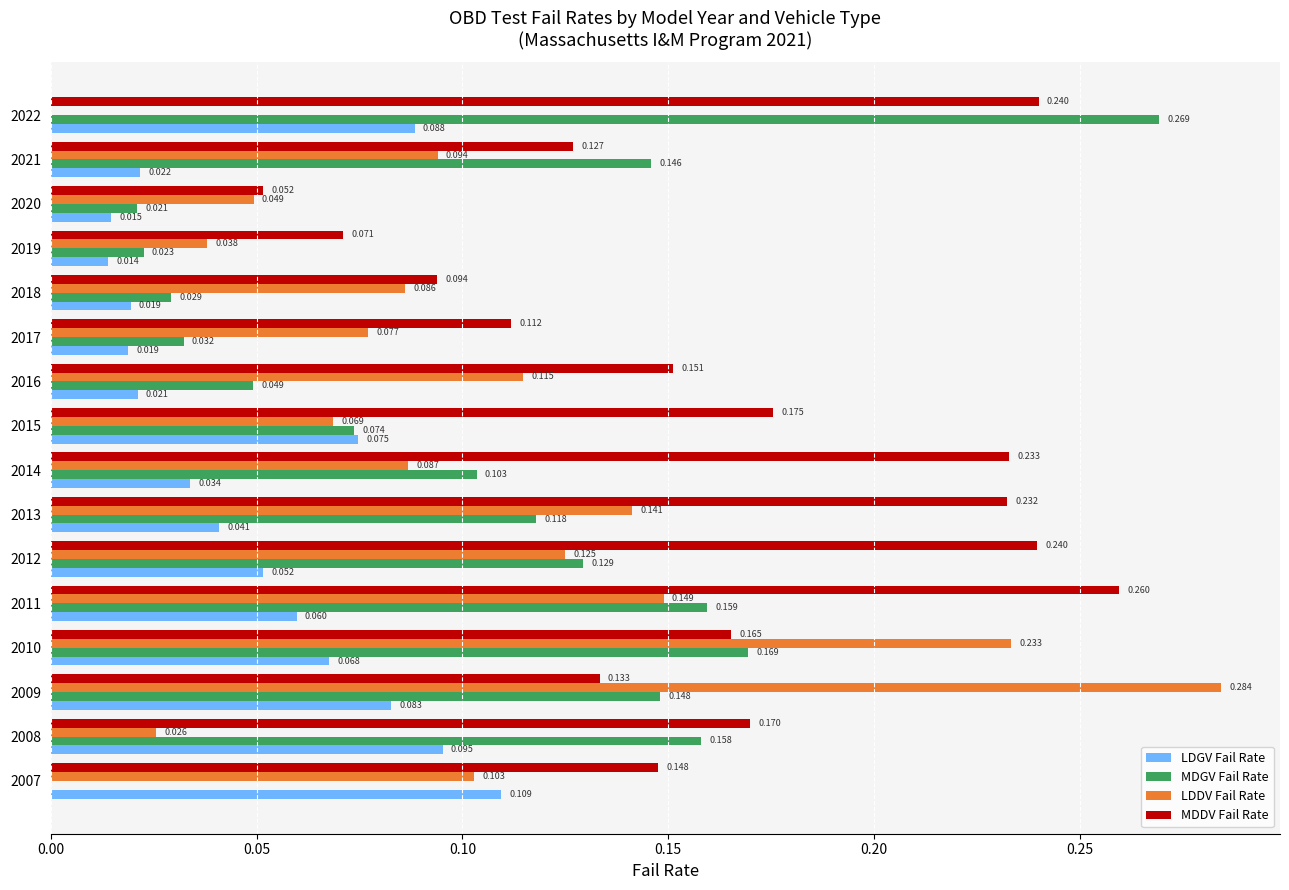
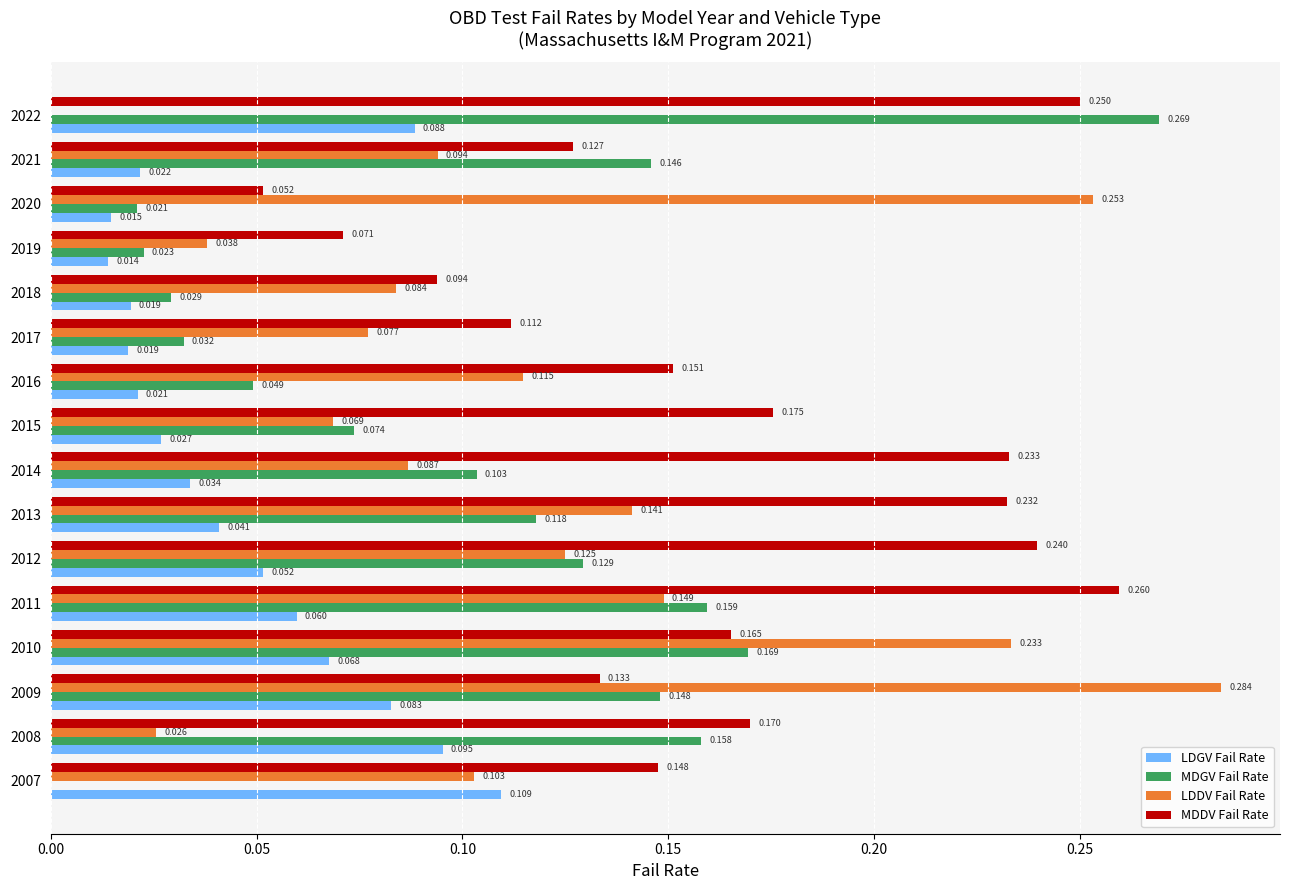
MDDV Fail Rate, 2022: 0.240 -> 0.250
LDDV Fail Rate, 2020: 0.049 -> 0.253
LDDV Fail Rate, 2018: 0.086 -> 0.084
LDGV Fail Rate, 2015: 0.075 -> 0.027
